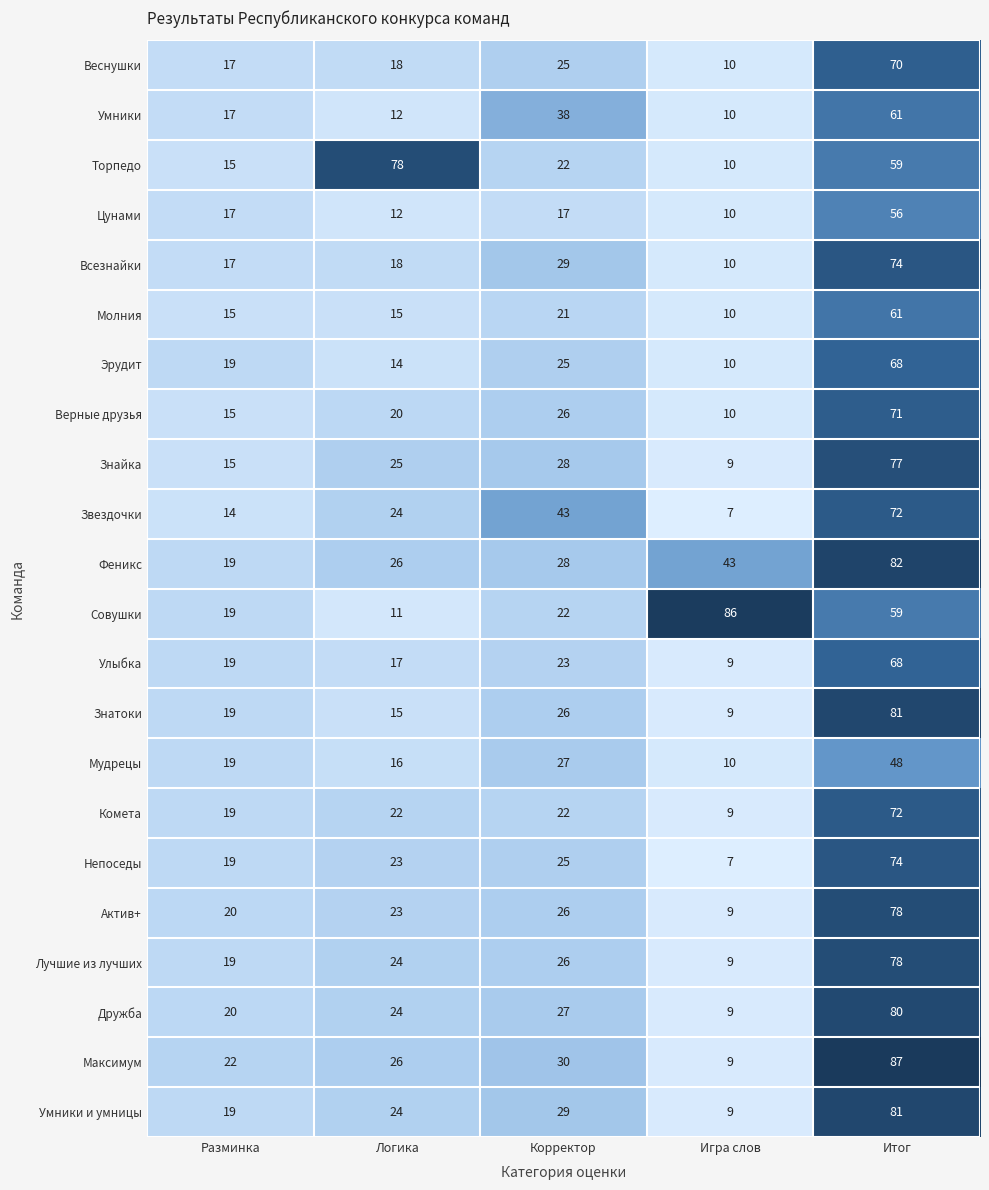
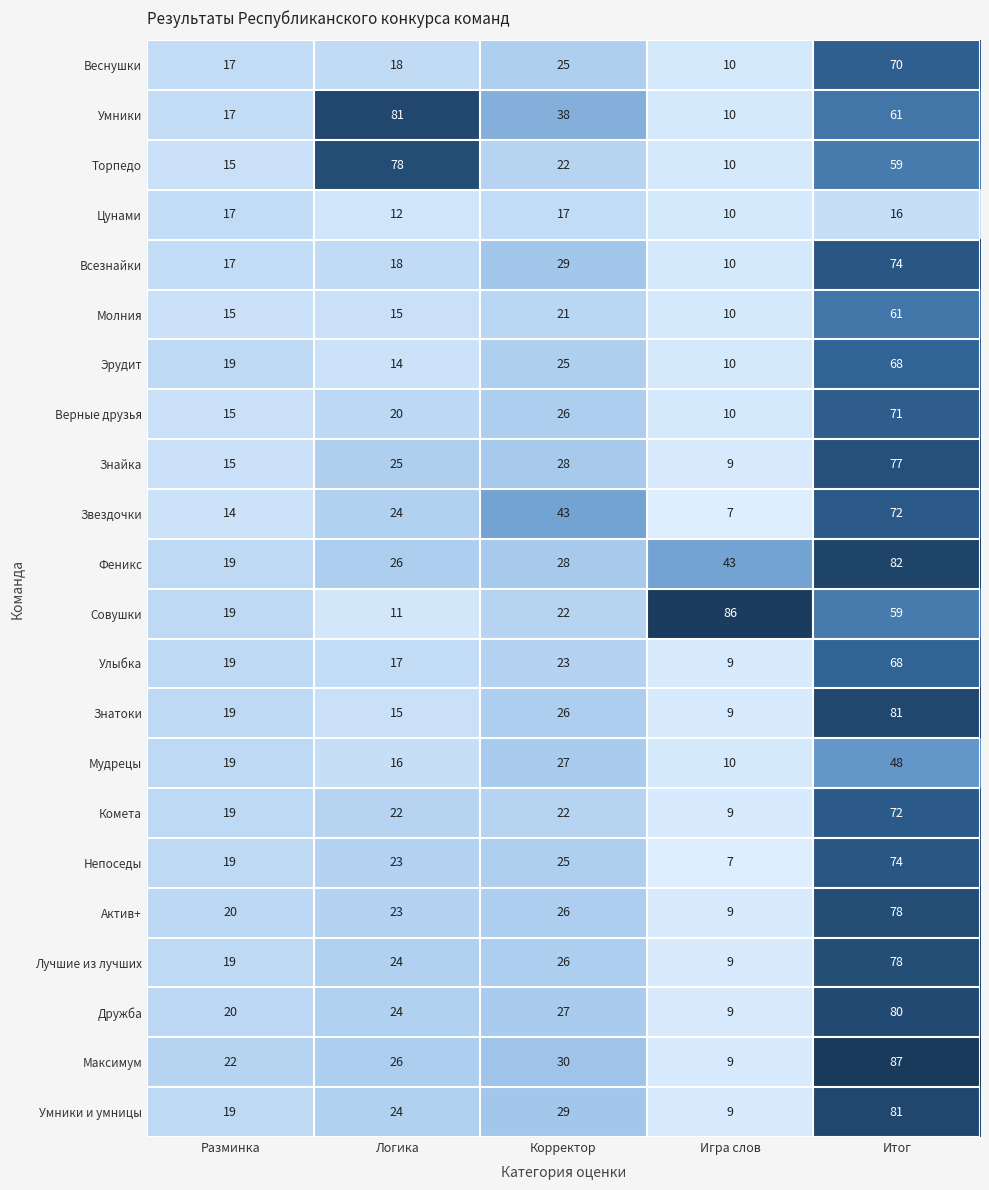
Умники, Логика: 12 -> 81
Цунами, Итог: 56 -> 16
